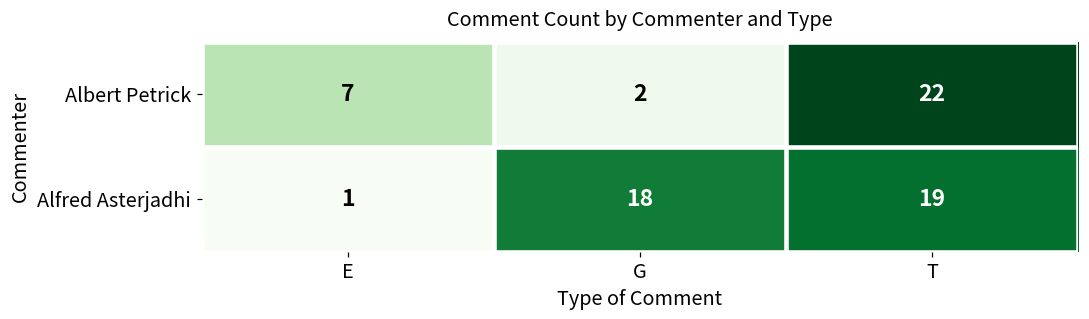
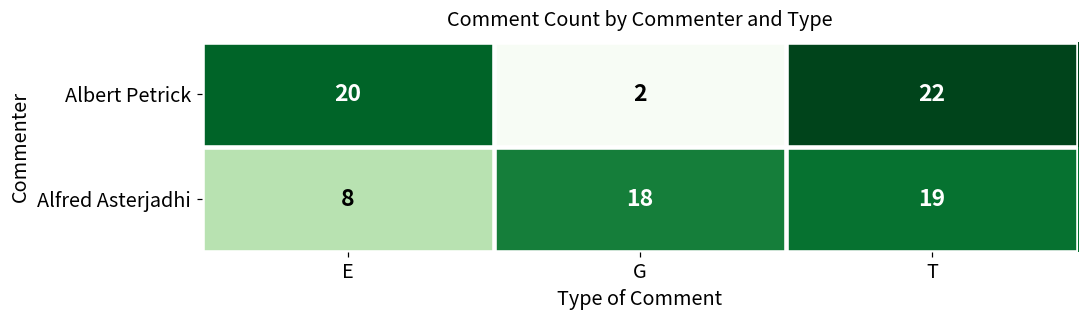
Albert Petrick, E: 7 -> 20
Alfred Asterjadhi, E: 1 -> 8
